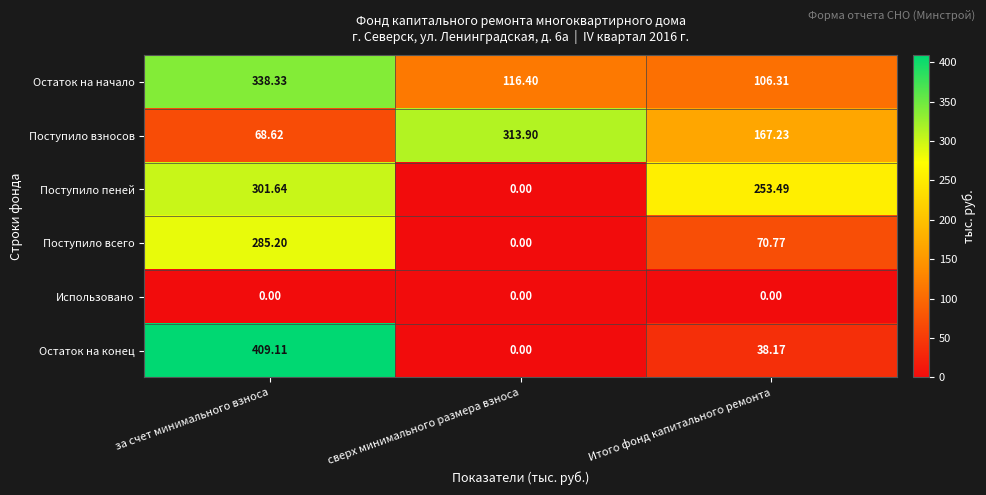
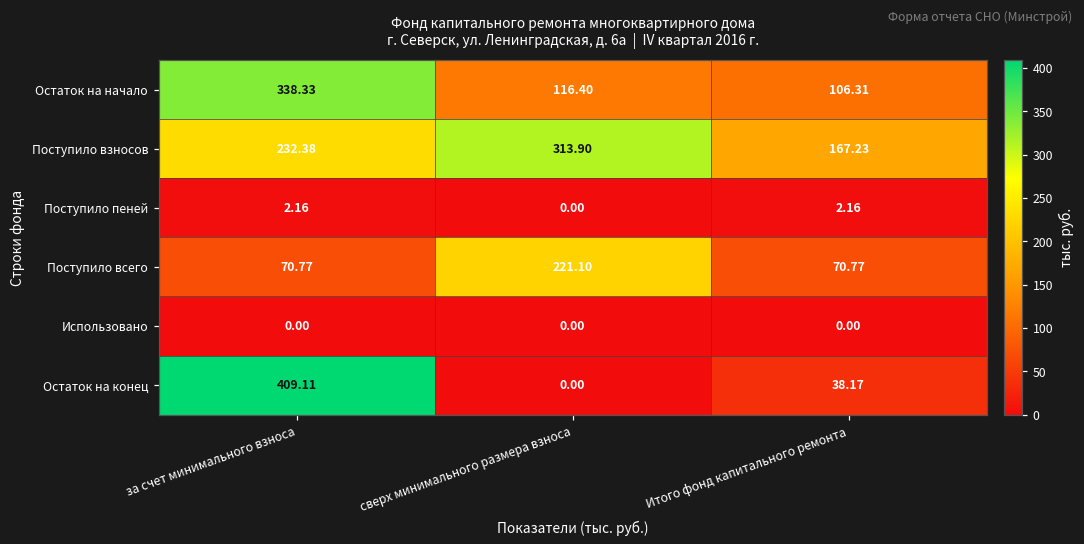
Поступило взносов, за счет минимального взноса: 68.62 -> 232.38
Поступило пеней, за счет минимального взноса: 301.64 -> 2.16
Поступило пеней, Итого фонд капитального ремонта: 253.49 -> 2.16
Поступило всего, за счет минимального взноса: 285.20 -> 70.77
Поступило всего, сверх минимального размера взноса: 0.00 -> 221.10
